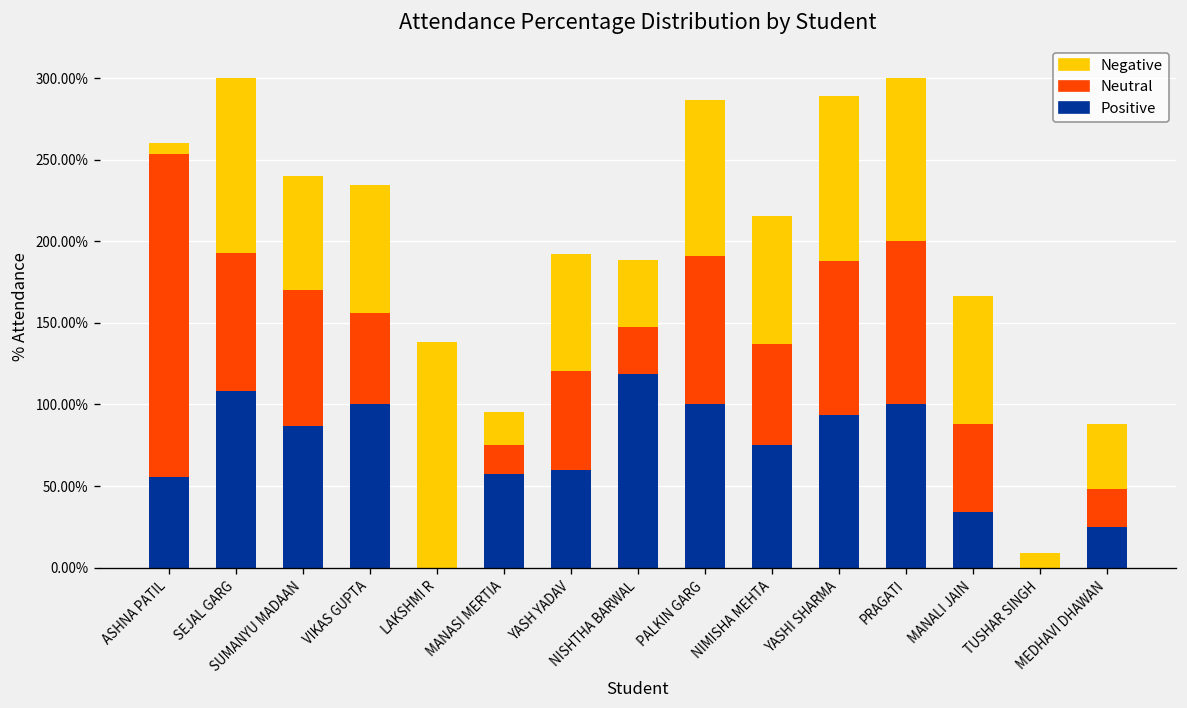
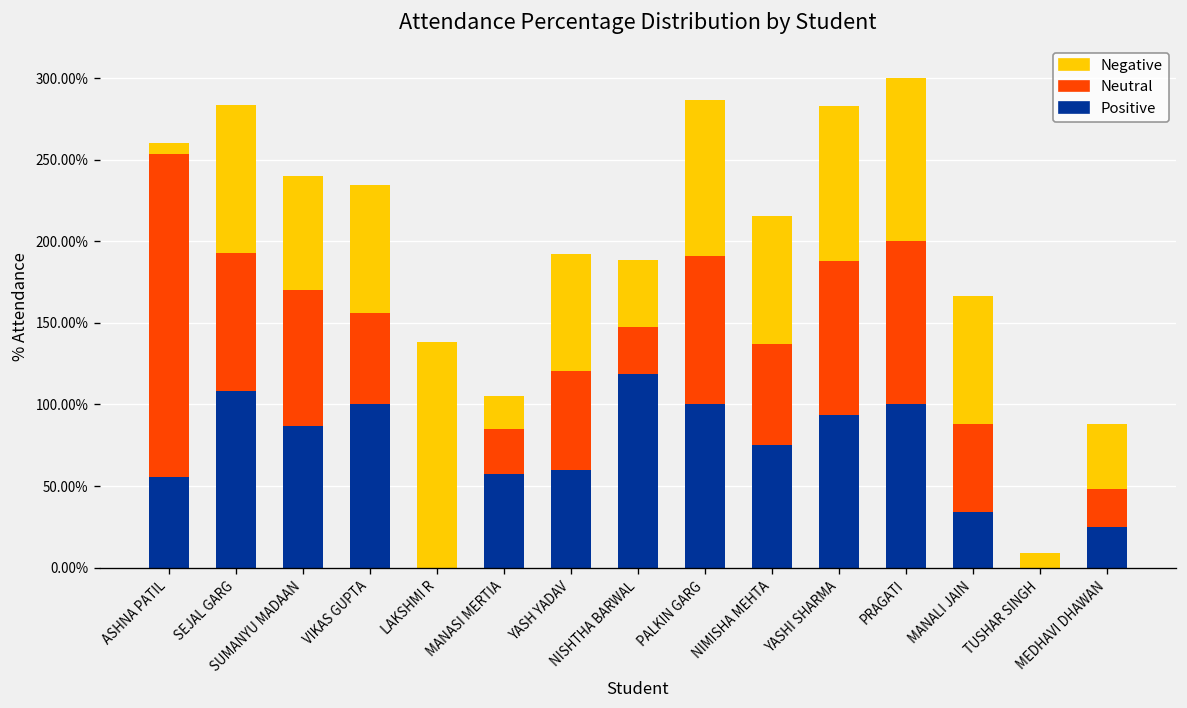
Negative, SEJAL GARG: 107% -> 91%
Neutral, MANASI MERTIA: 18% -> 28%
Negative, YASHI SHARMA: 101% -> 95%
